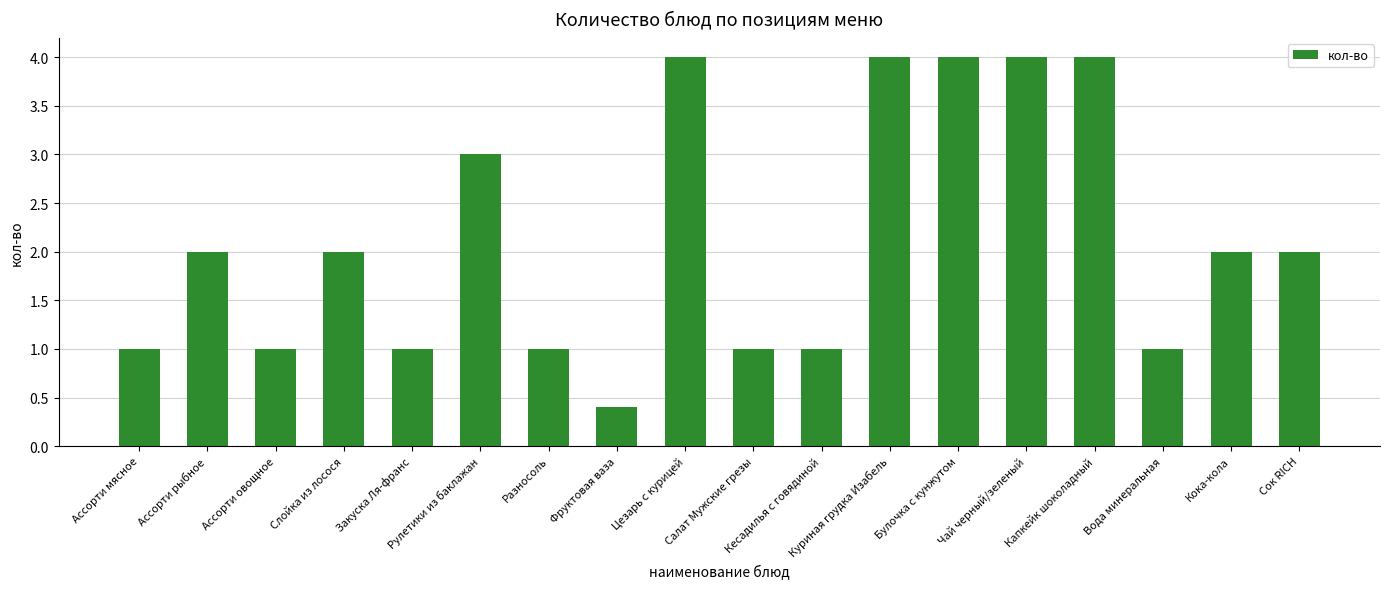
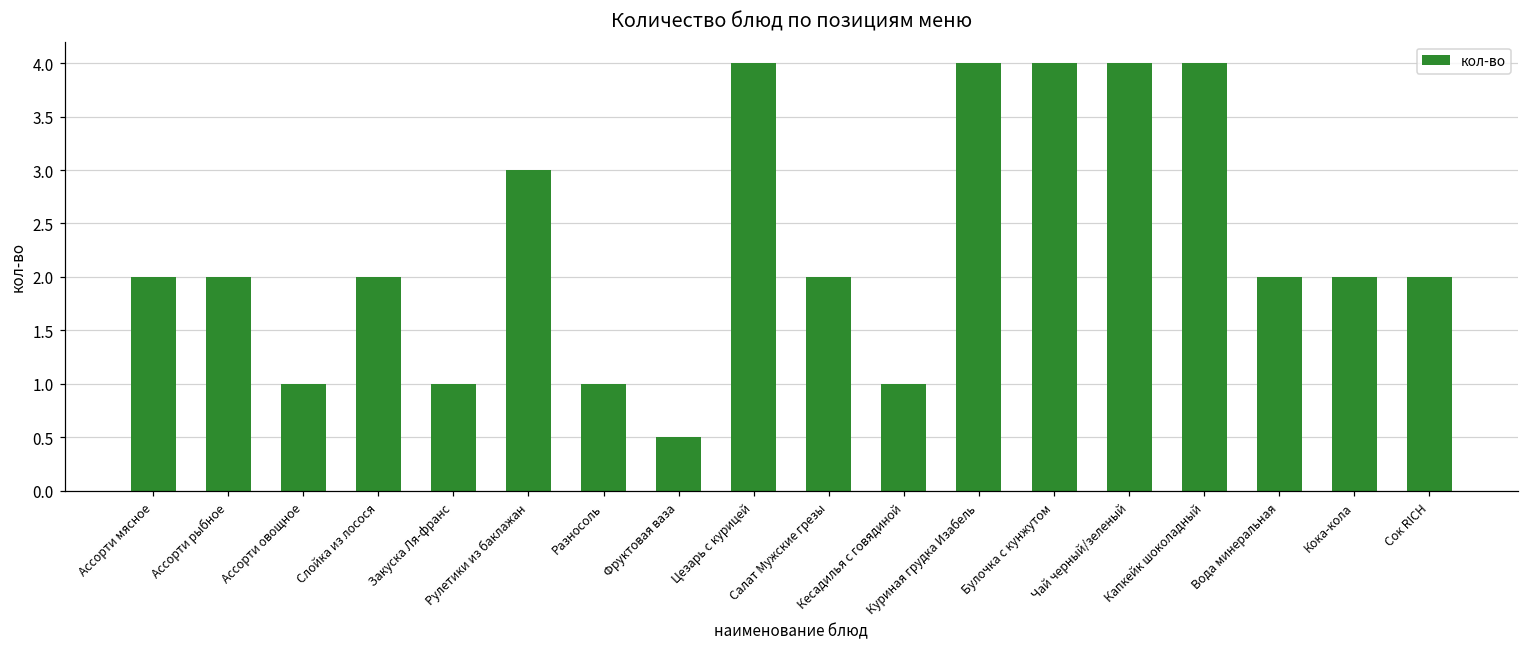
Ассорти мясное: 1 -> 2
Фруктовая ваза: 0.4 -> 0.5
Салат Мужские грезы: 1 -> 2
Вода минеральная: 1 -> 2
